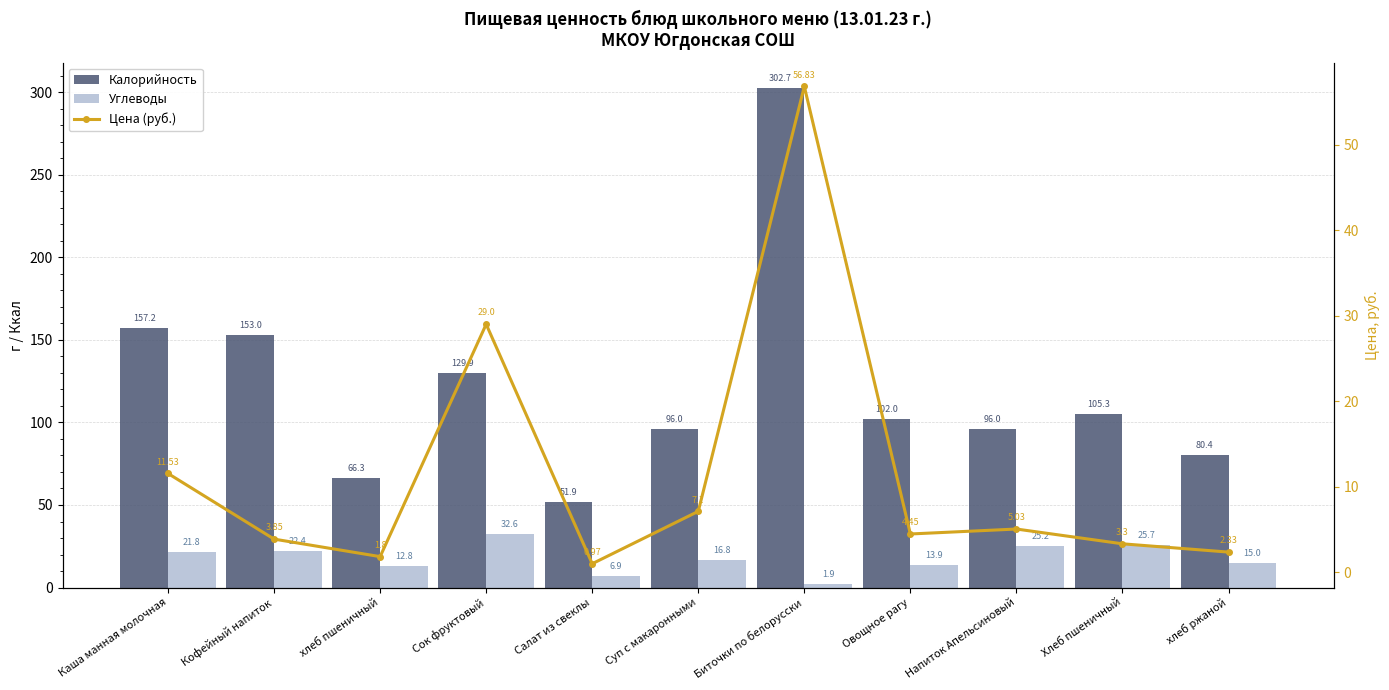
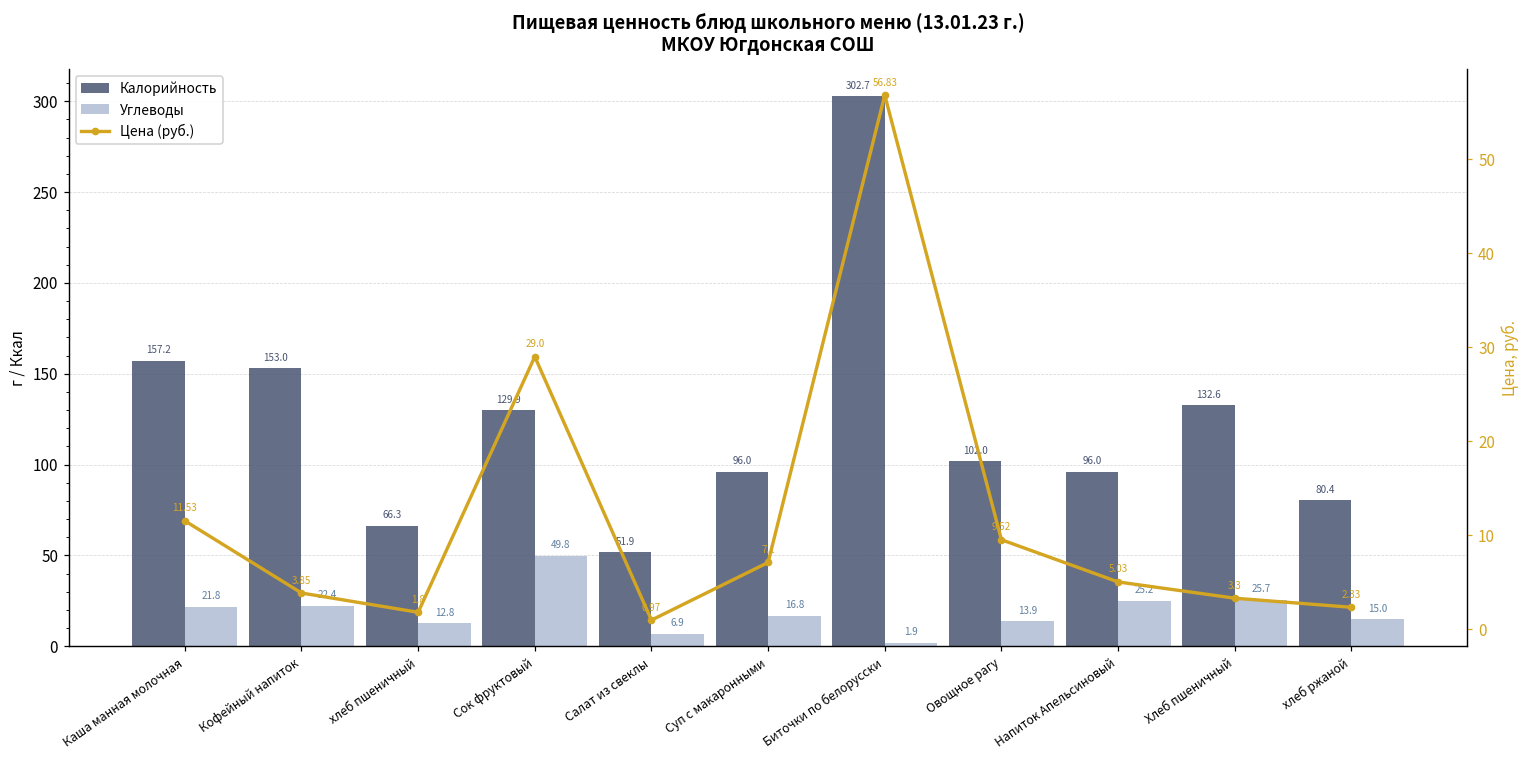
Углеводы, Сок фруктовый: 32.6 -> 49.8
Калорийность, Хлеб пшеничный: 105.3 -> 132.6
Цена (руб.), Овощное рагу: 4.45 -> 9.52
